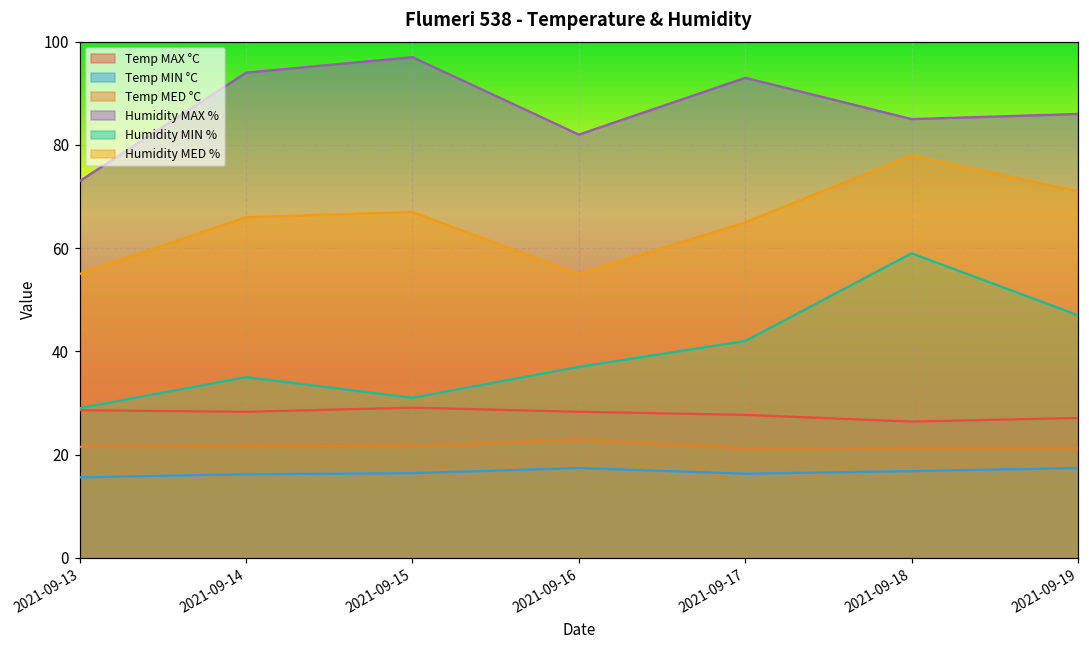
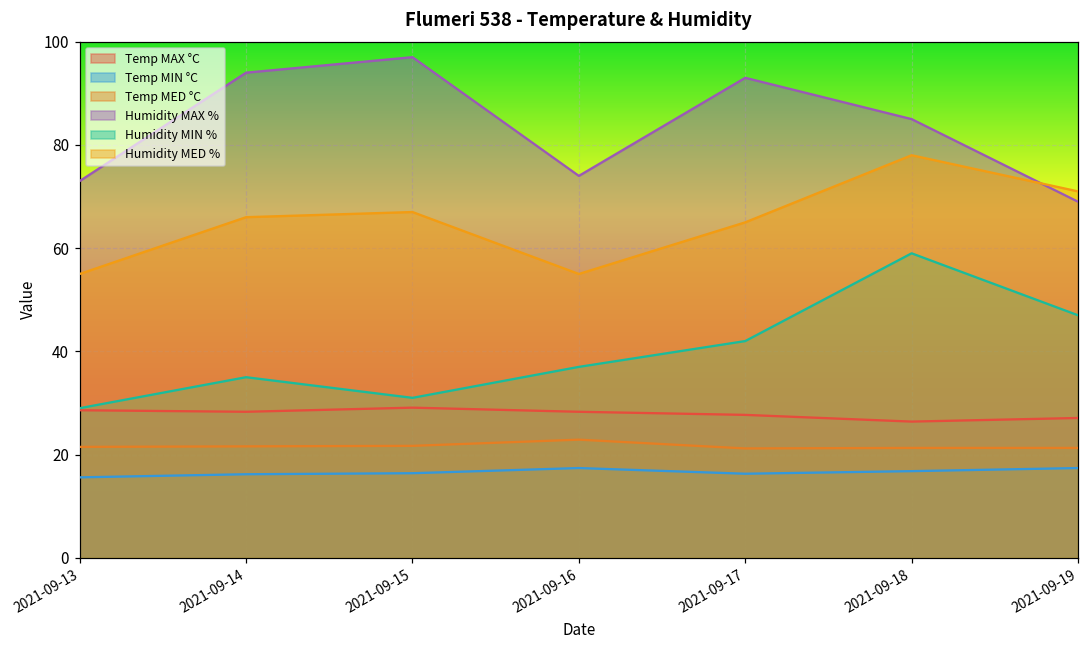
Humidity MAX %, 2021-09-16: 82 -> 74
Humidity MAX %, 2021-09-19: 86 -> 69
